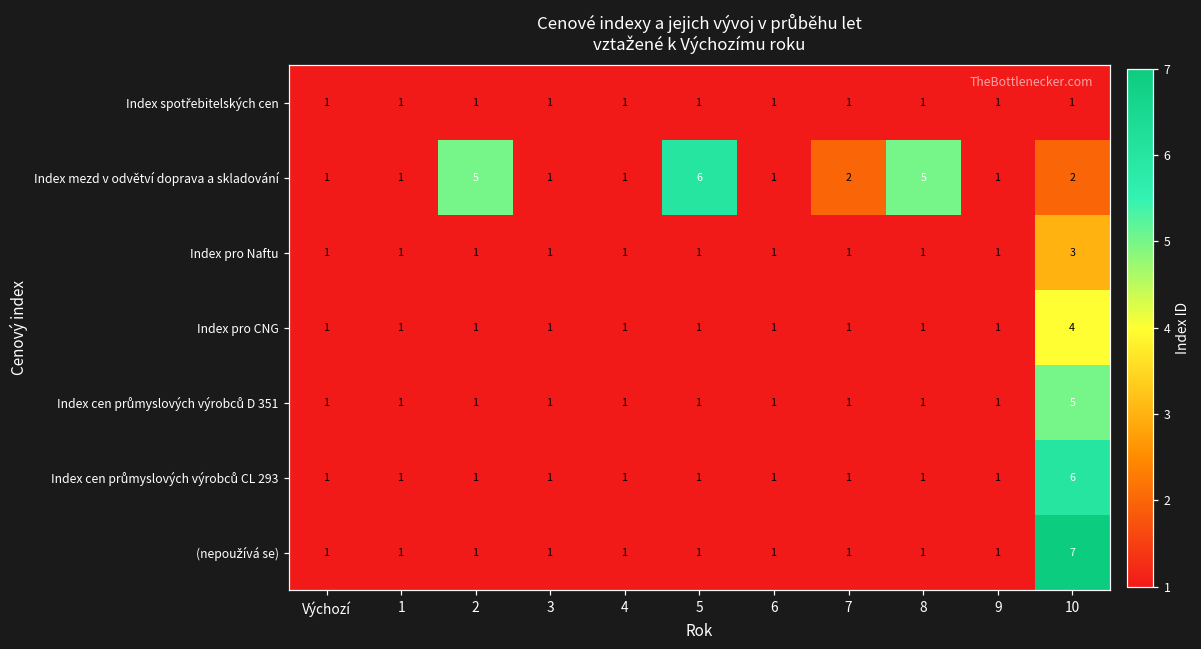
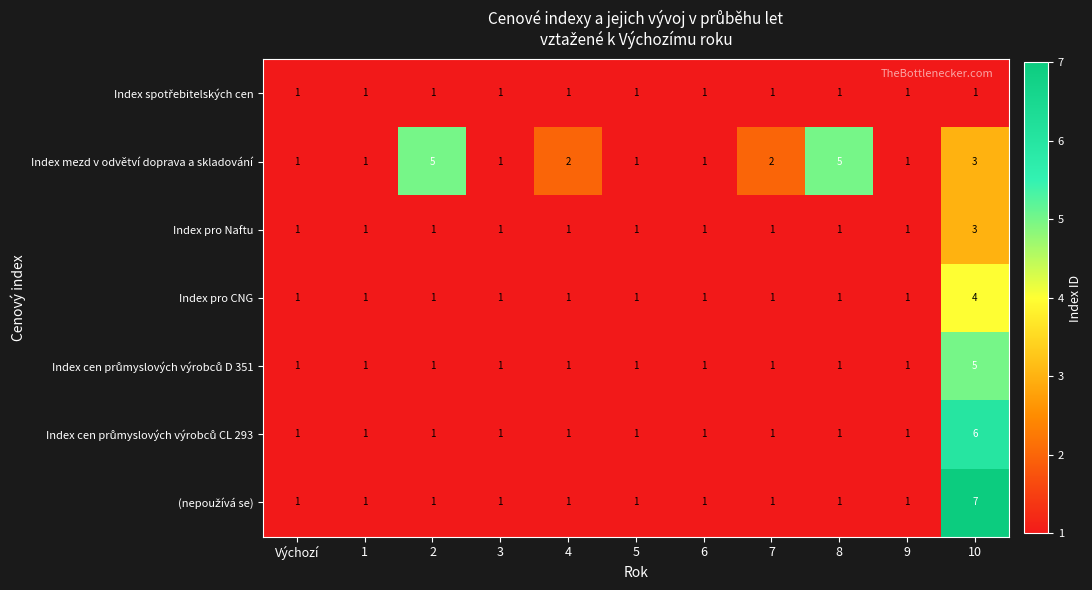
Index mezd v odvětví doprava a skladování, 4: 1 -> 2
Index mezd v odvětví doprava a skladování, 5: 6 -> 1
Index mezd v odvětví doprava a skladování, 10: 2 -> 3
